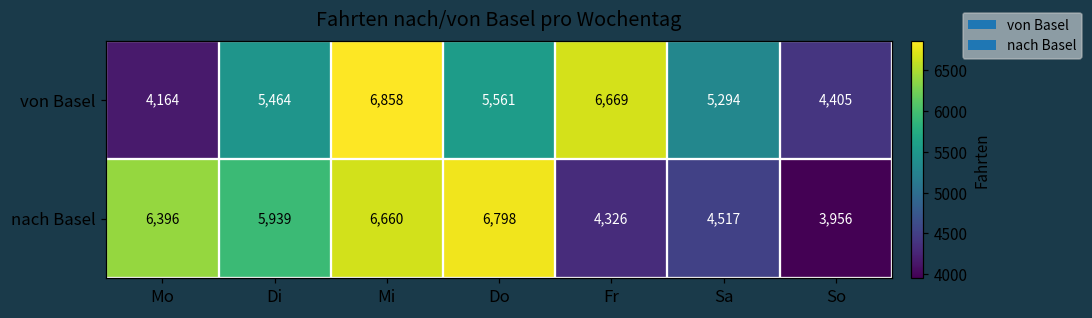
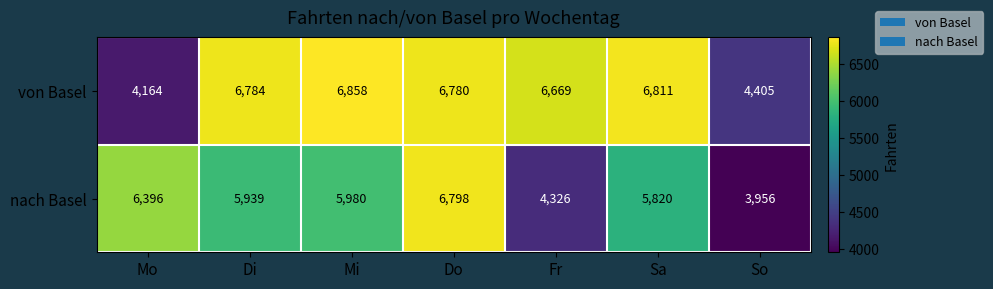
von Basel, Di: 5,464 -> 6,784
von Basel, Do: 5,561 -> 6,780
von Basel, Sa: 5,294 -> 6,811
nach Basel, Mi: 6,660 -> 5,980
nach Basel, Sa: 4,517 -> 5,820
